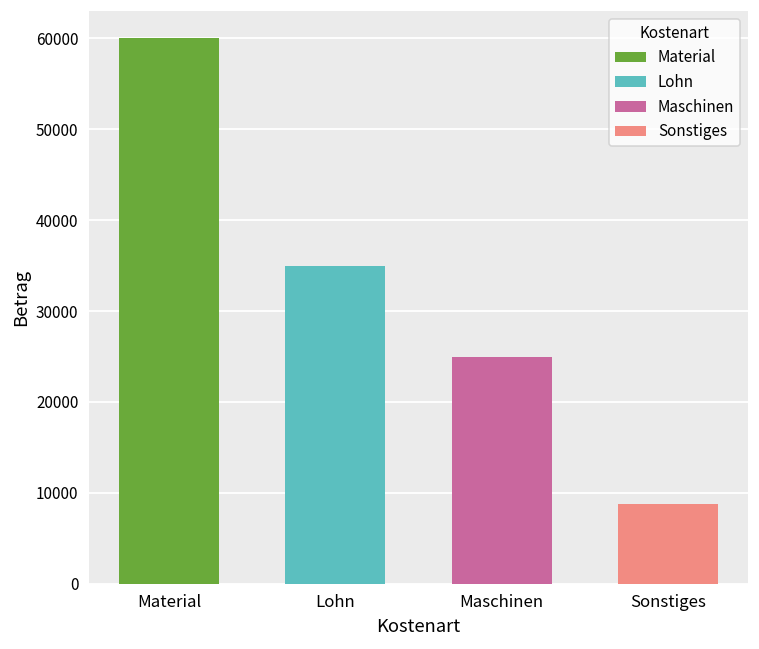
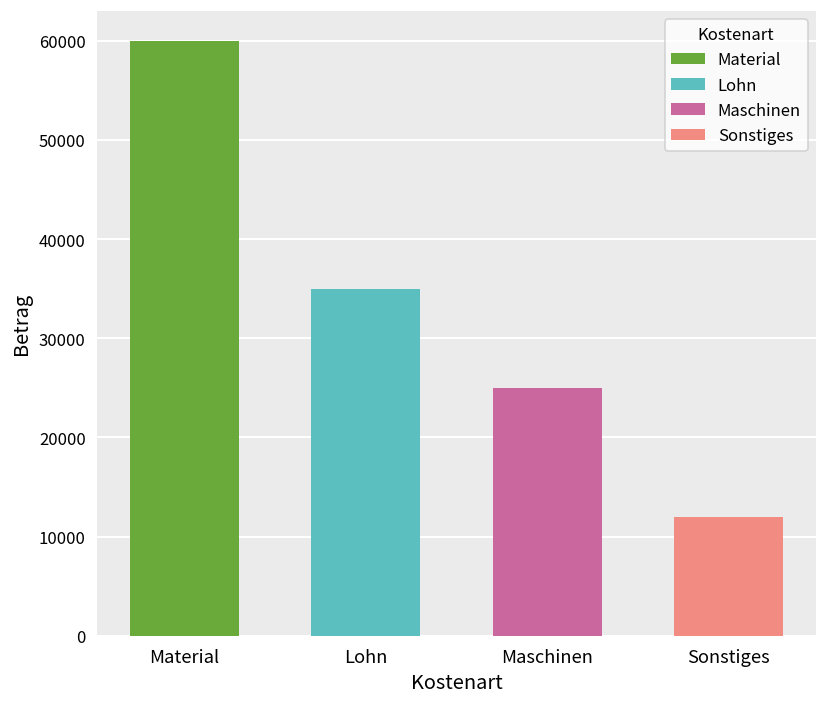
Sonstiges: 9000 -> 12000
